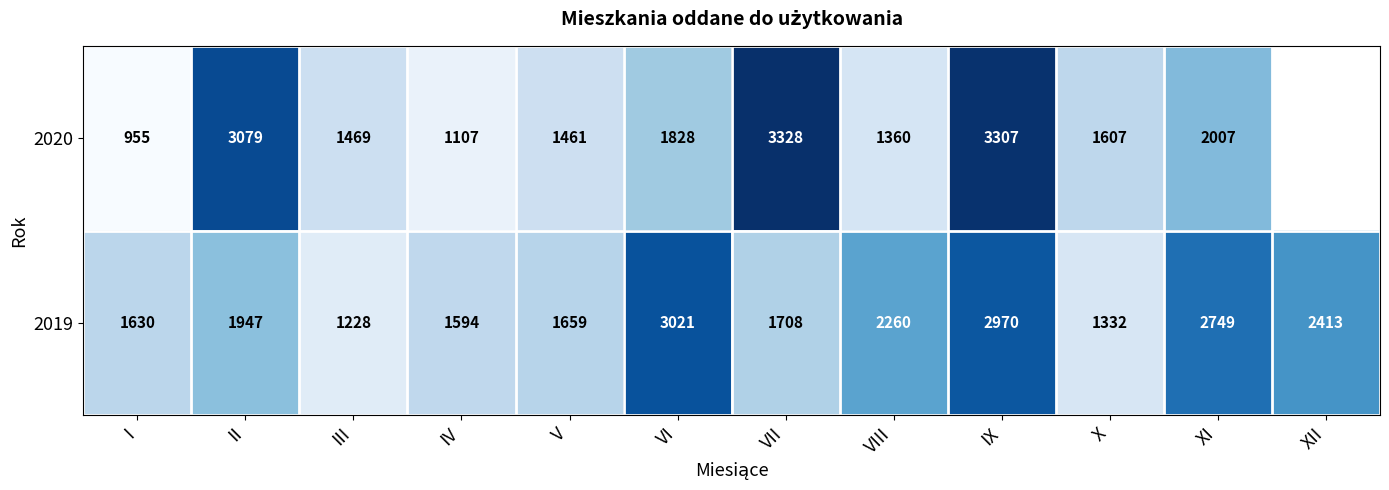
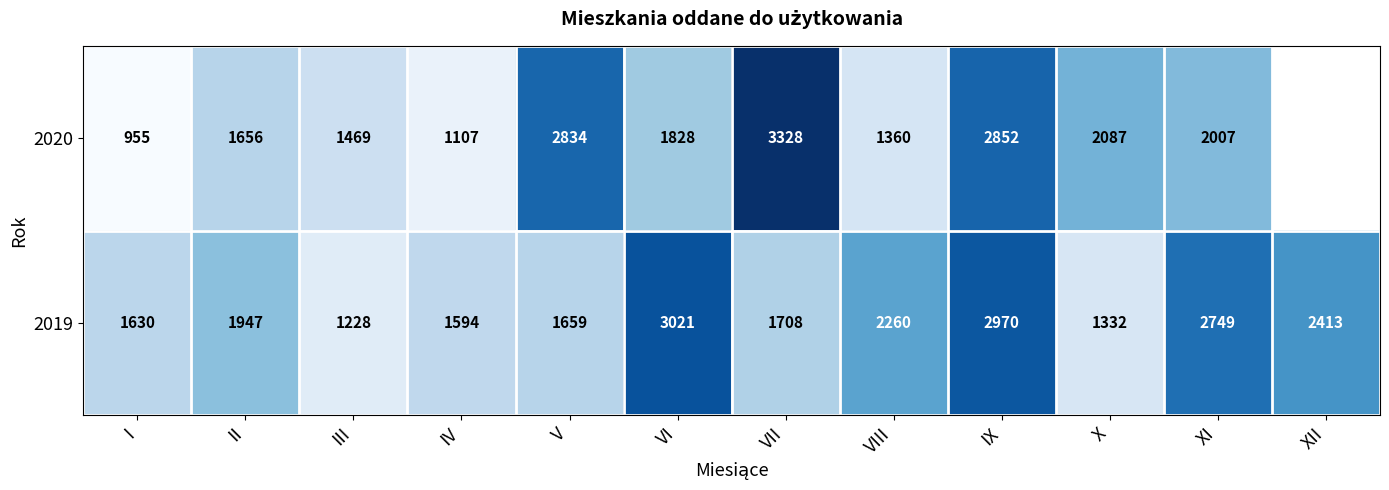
2020, II: 3079 -> 1656
2020, V: 1461 -> 2834
2020, IX: 3307 -> 2852
2020, X: 1607 -> 2087
